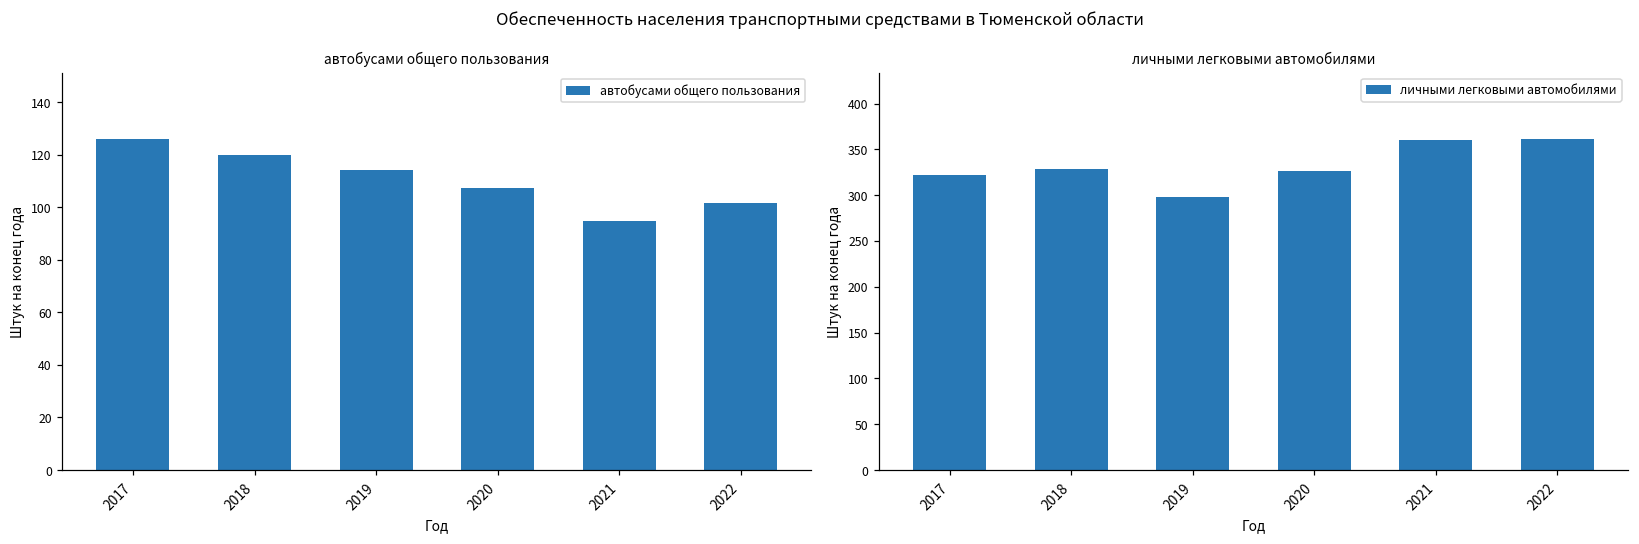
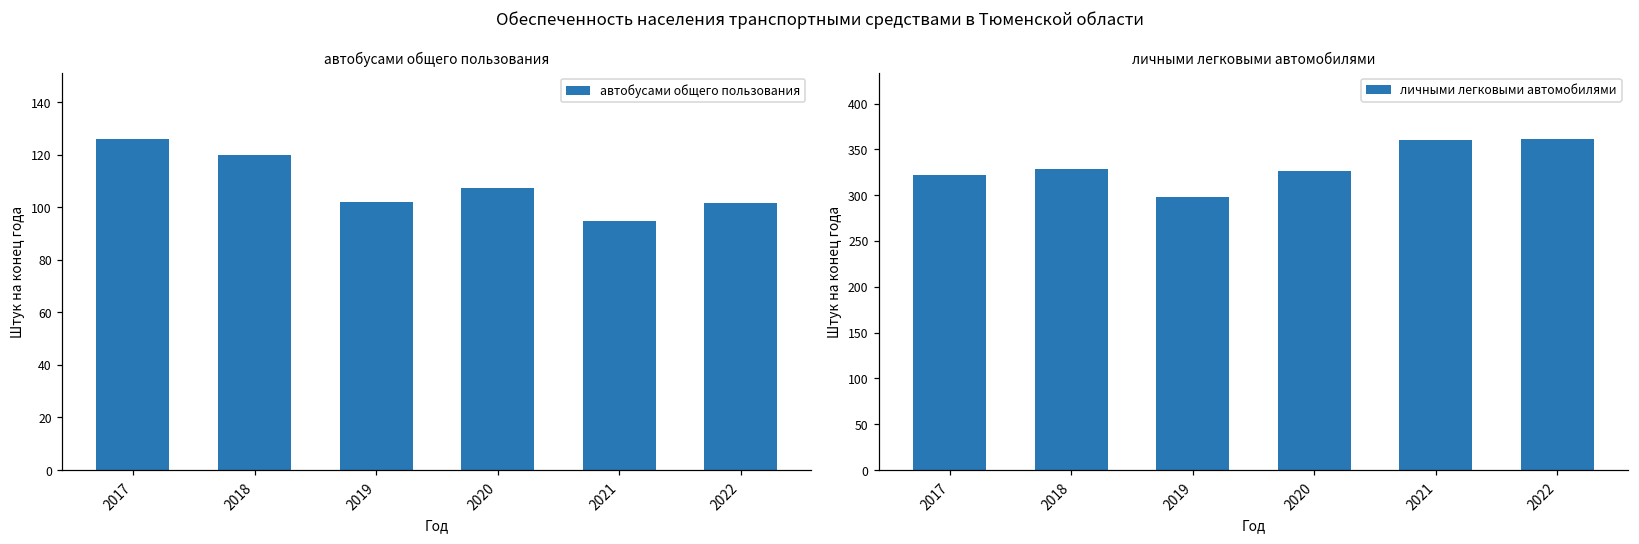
автобусами общего пользования, 2019: 114 -> 102
